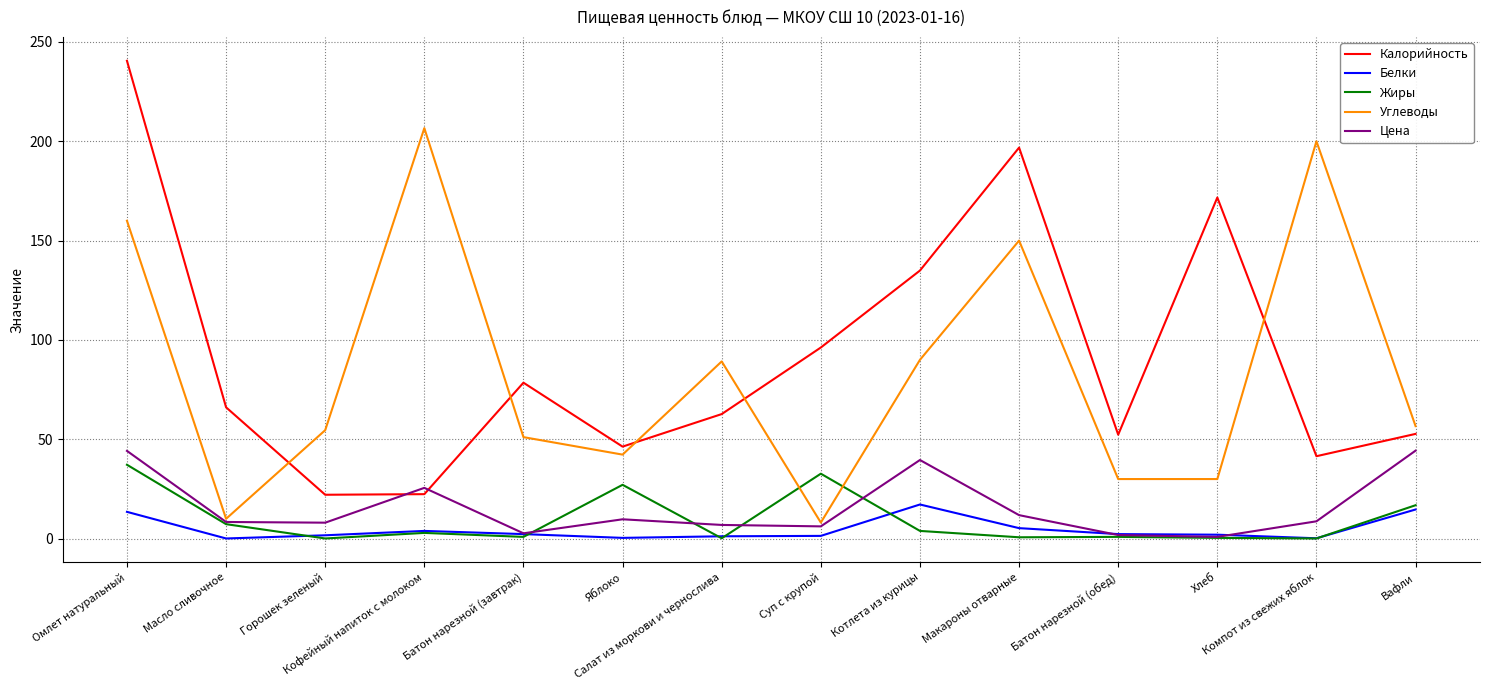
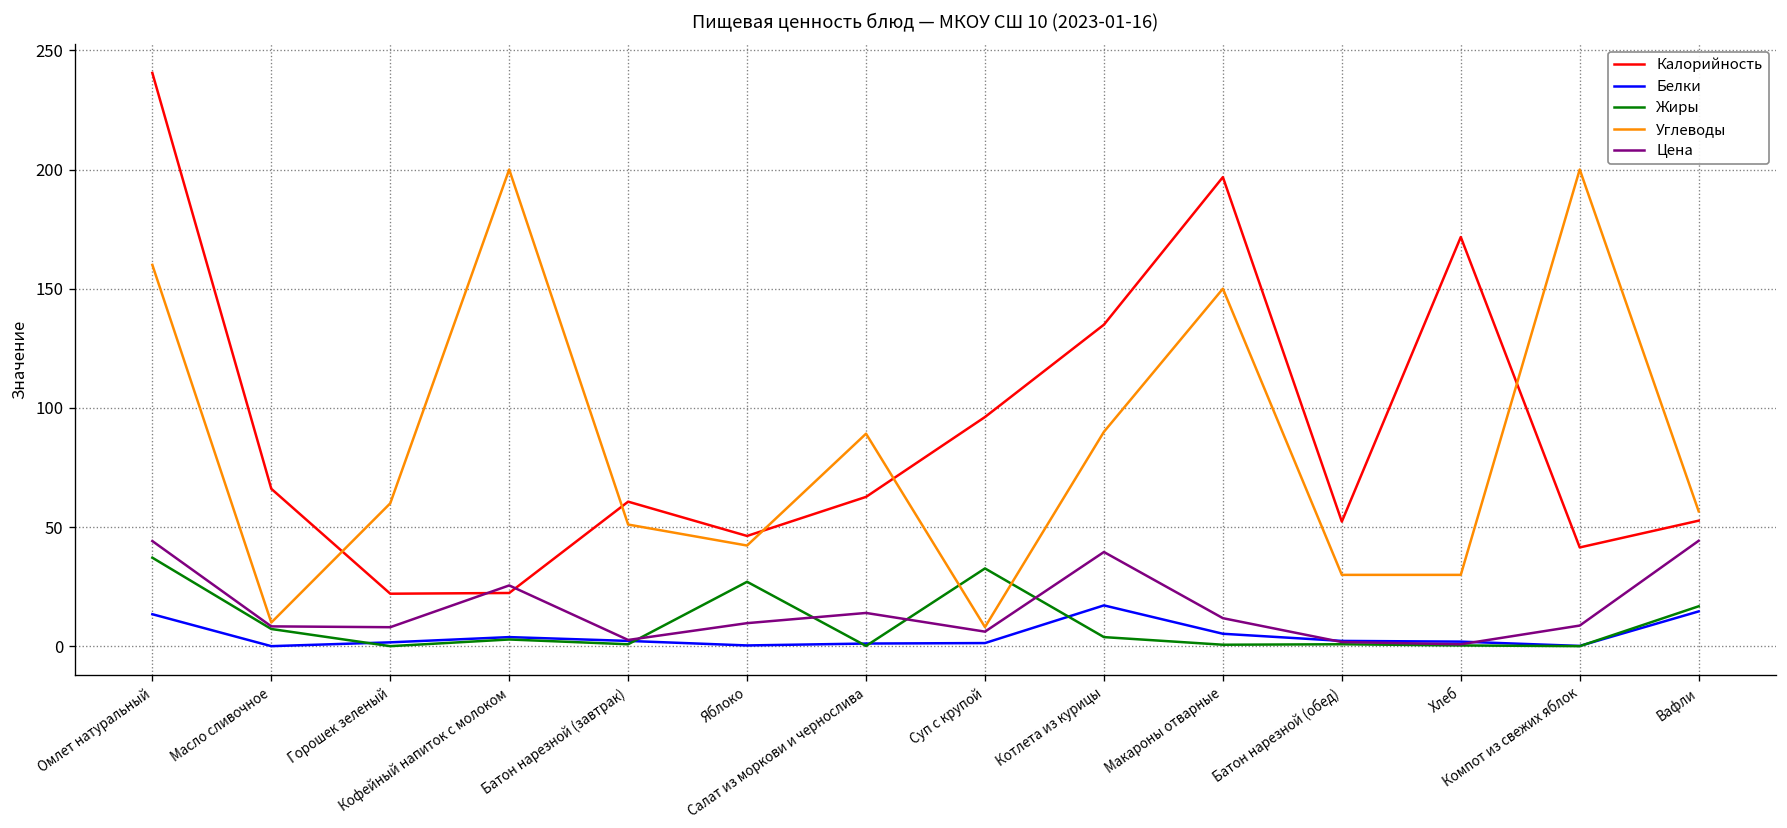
Углеводы, Горошек зеленый: 55 -> 60
Углеводы, Кофейный напиток с молоком: 207 -> 200
Калорийность, Батон нарезной (завтрак): 79 -> 61
Цена, Салат из моркови и чернослива: 7 -> 14
